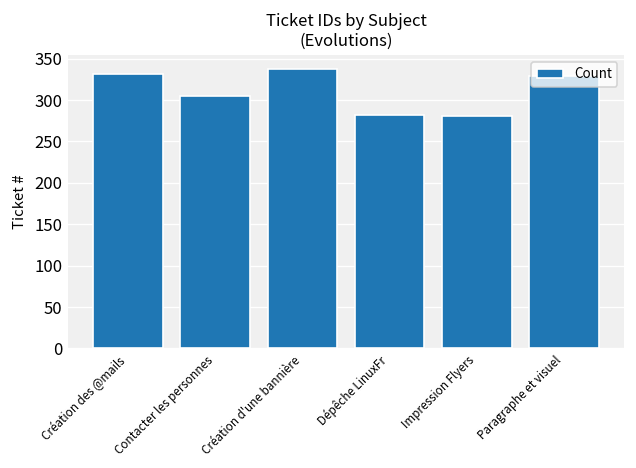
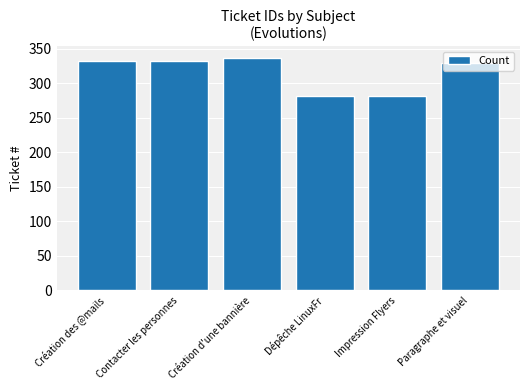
Contacter les personnes: 310 -> 330
